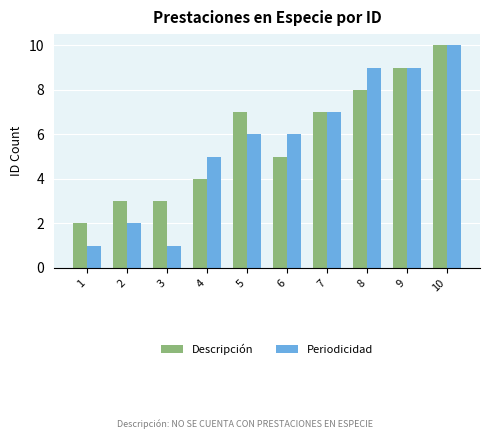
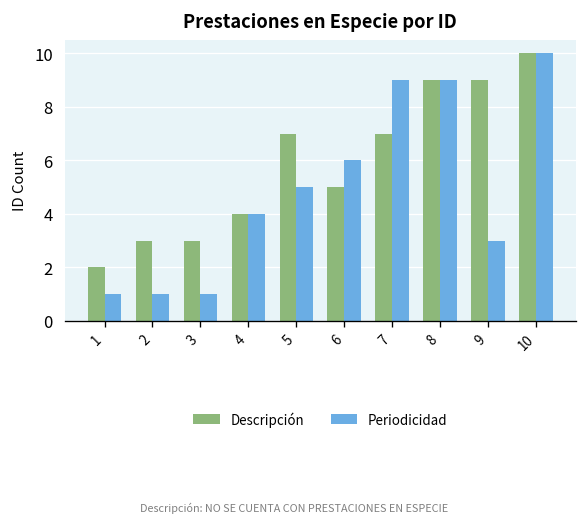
Periodicidad, 2: 2 -> 1
Periodicidad, 4: 5 -> 4
Periodicidad, 5: 6 -> 5
Periodicidad, 7: 7 -> 9
Descripción, 8: 8 -> 9
Periodicidad, 9: 9 -> 3
